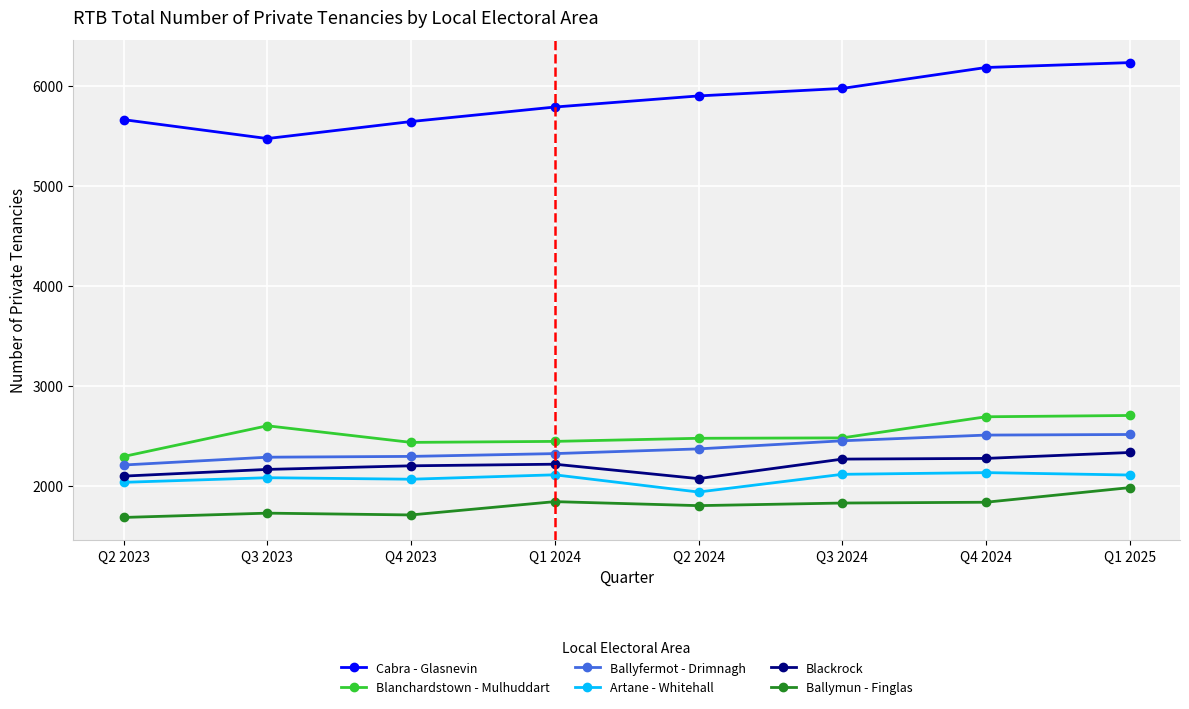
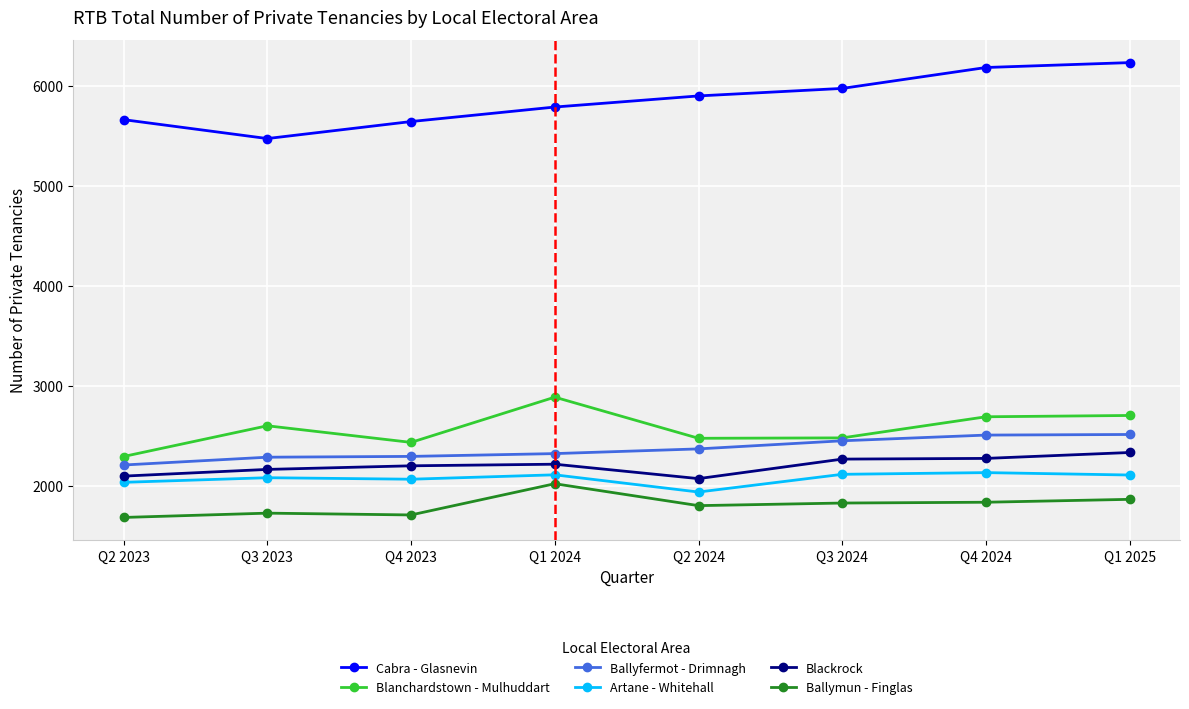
Blanchardstown - Mulhuddart, Q1 2024: 2450 -> 2890
Ballymun - Finglas, Q1 2024: 1840 -> 2020
Ballymun - Finglas, Q1 2025: 1980 -> 1870
